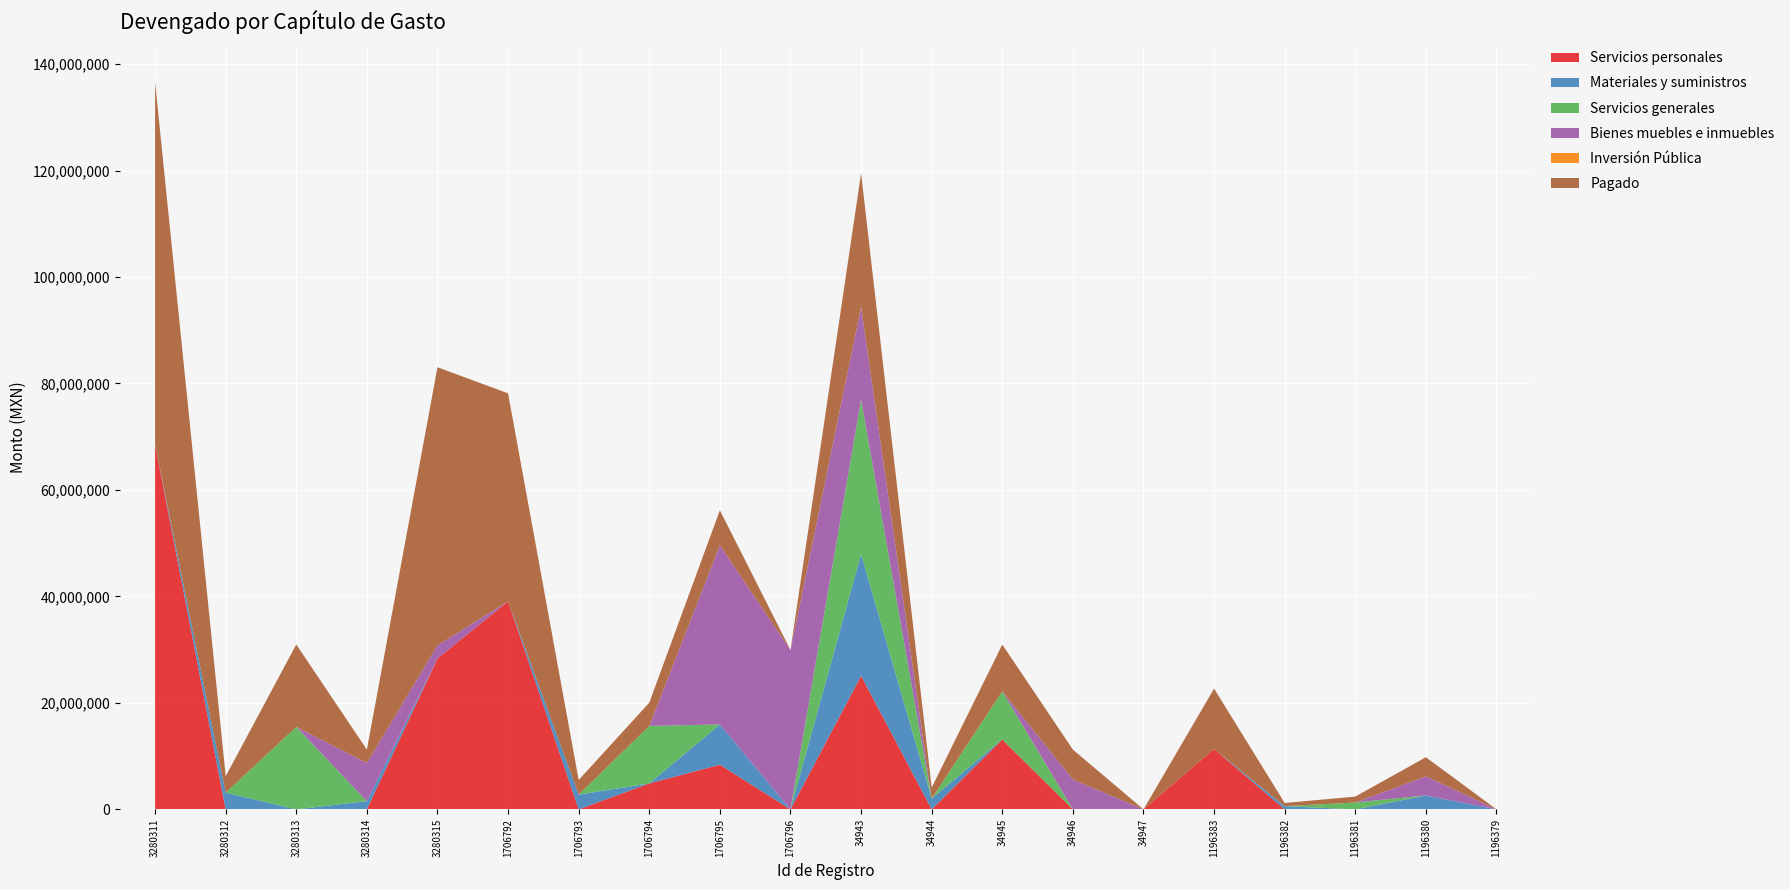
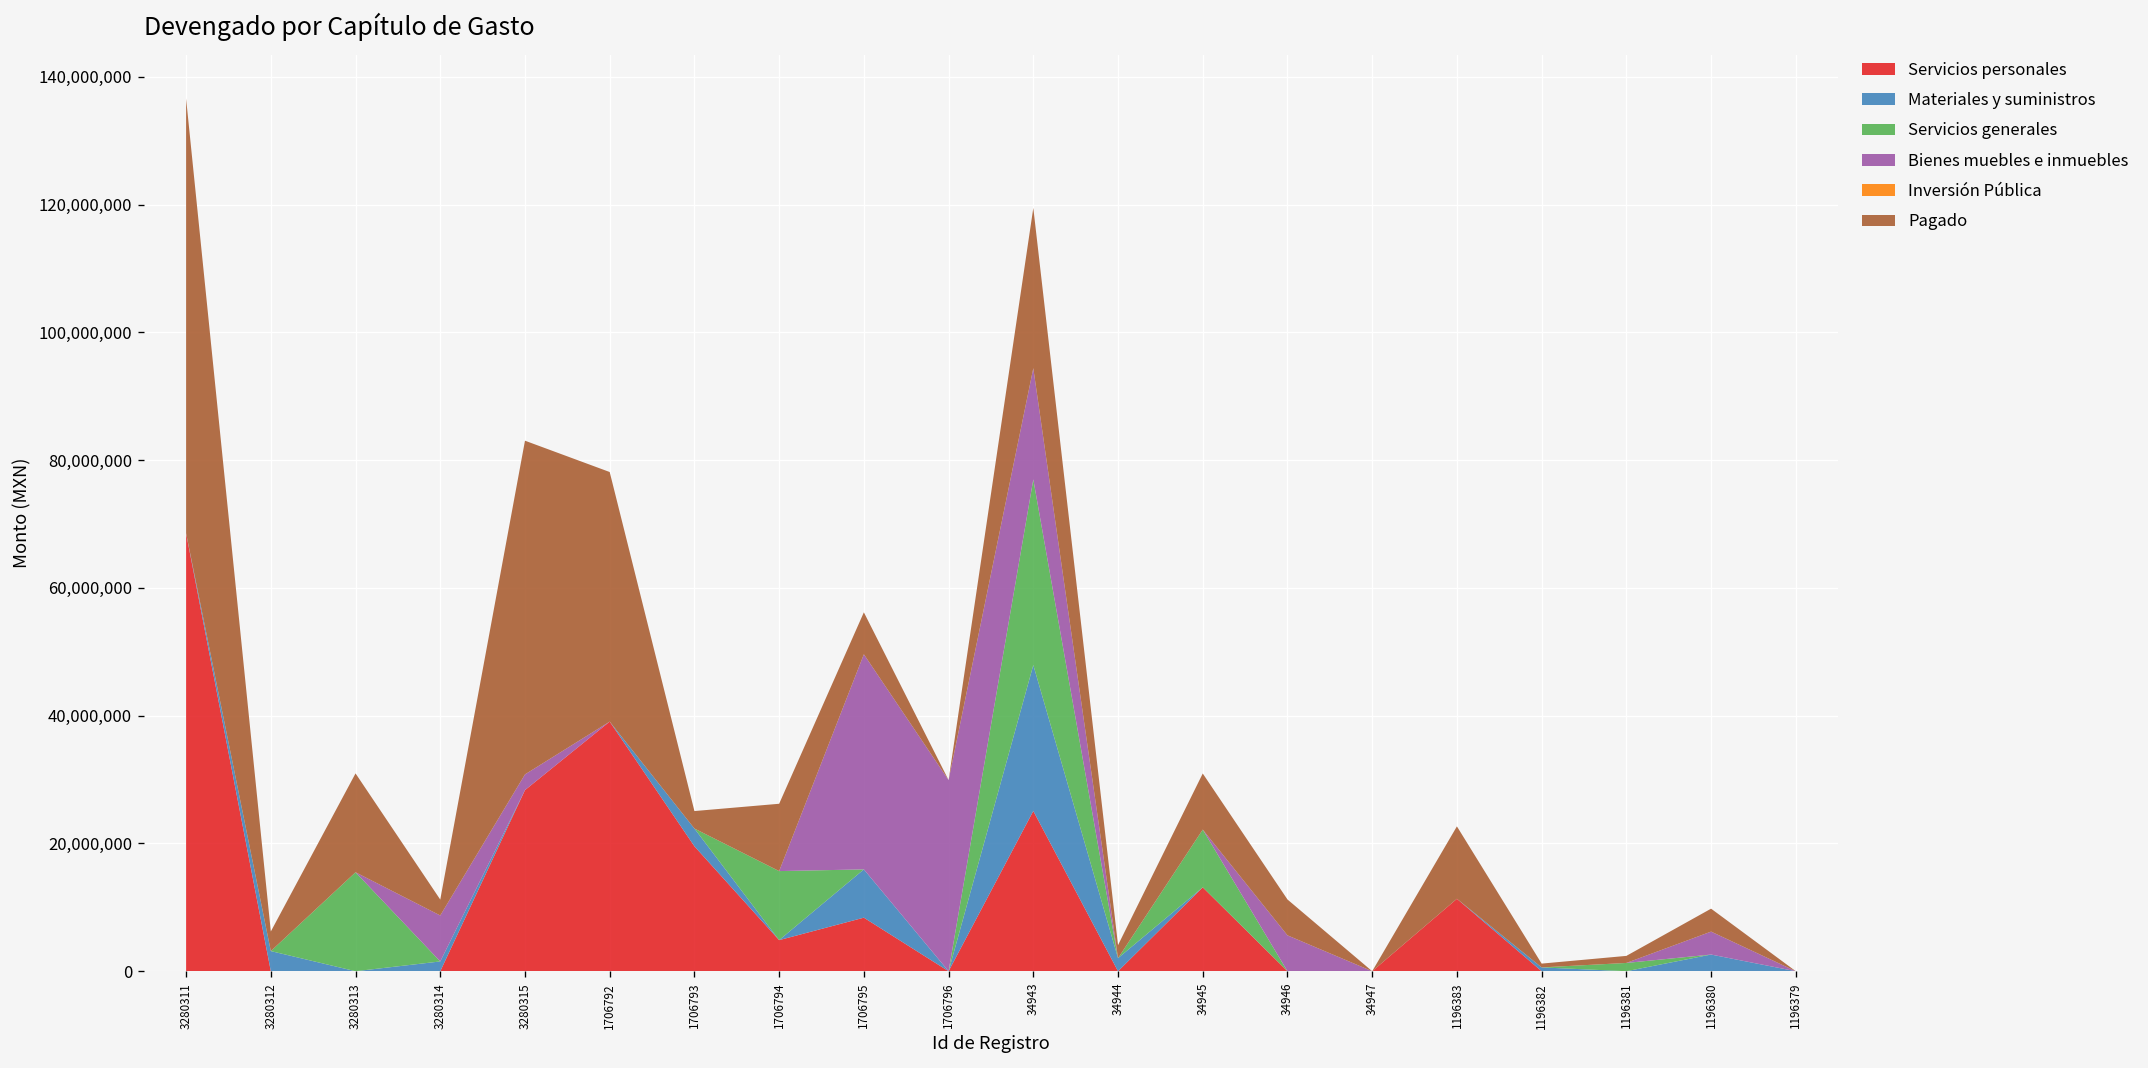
Servicios personales, 1706793: 0 -> 20,000,000
Pagado, 1706794: 4,000,000 -> 11,000,000
